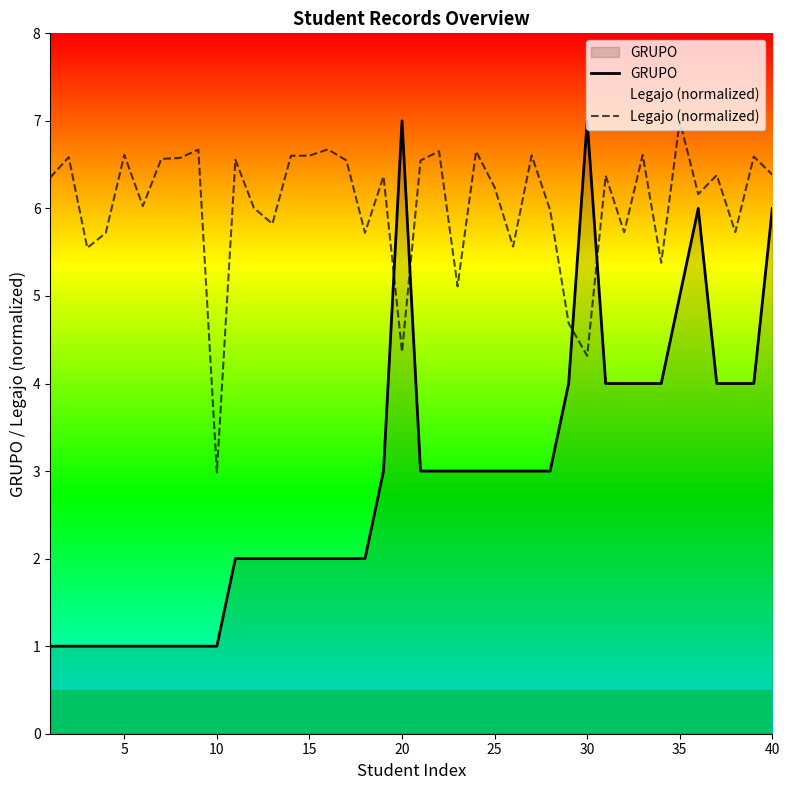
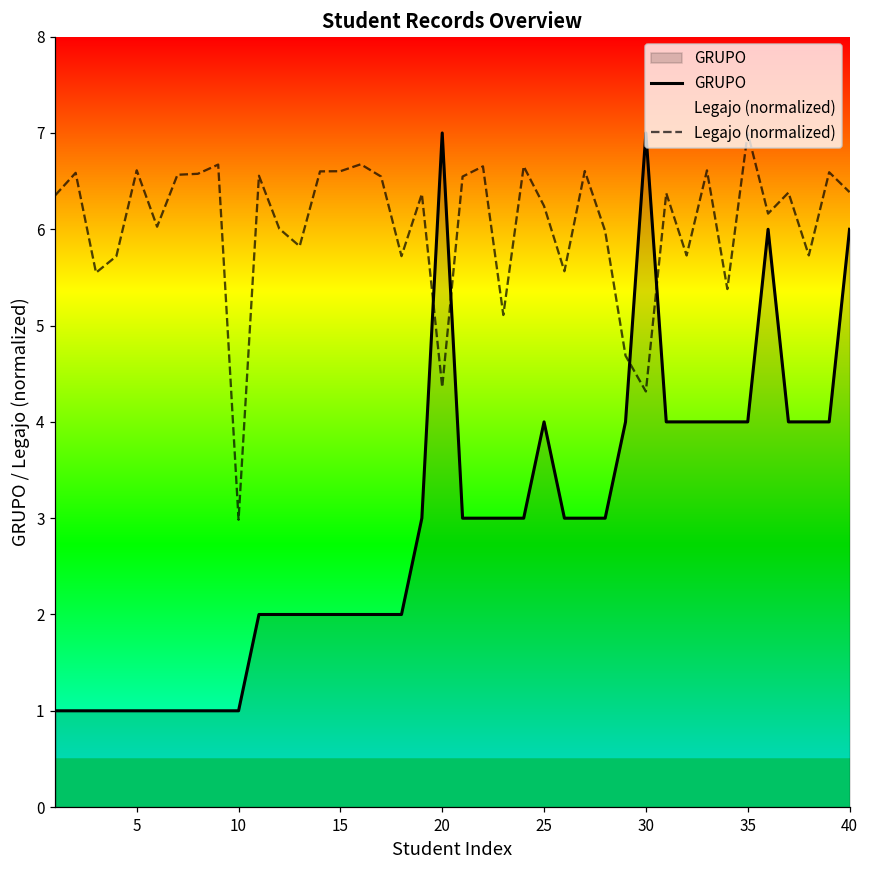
GRUPO, 25: 3 -> 4
GRUPO, 35: 5 -> 4
